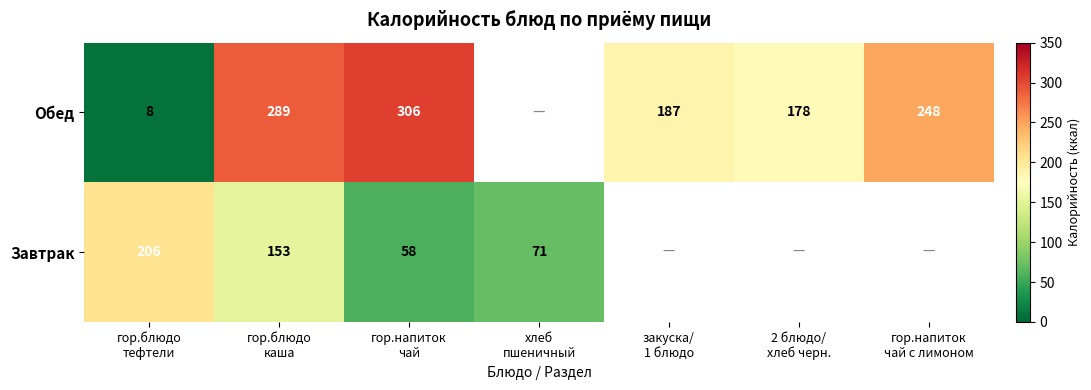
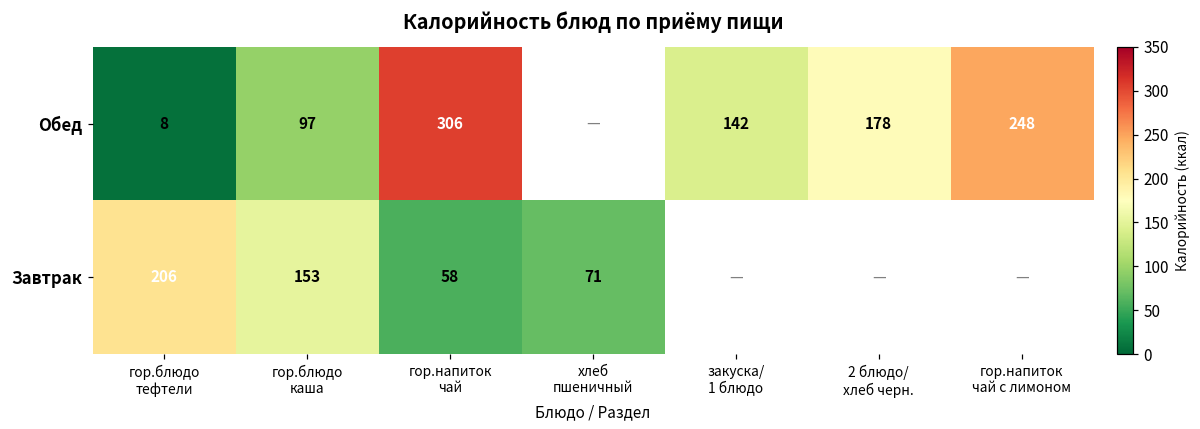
Обед, гор.блюдо каша: 289 -> 97
Обед, закуска/ 1 блюдо: 187 -> 142
